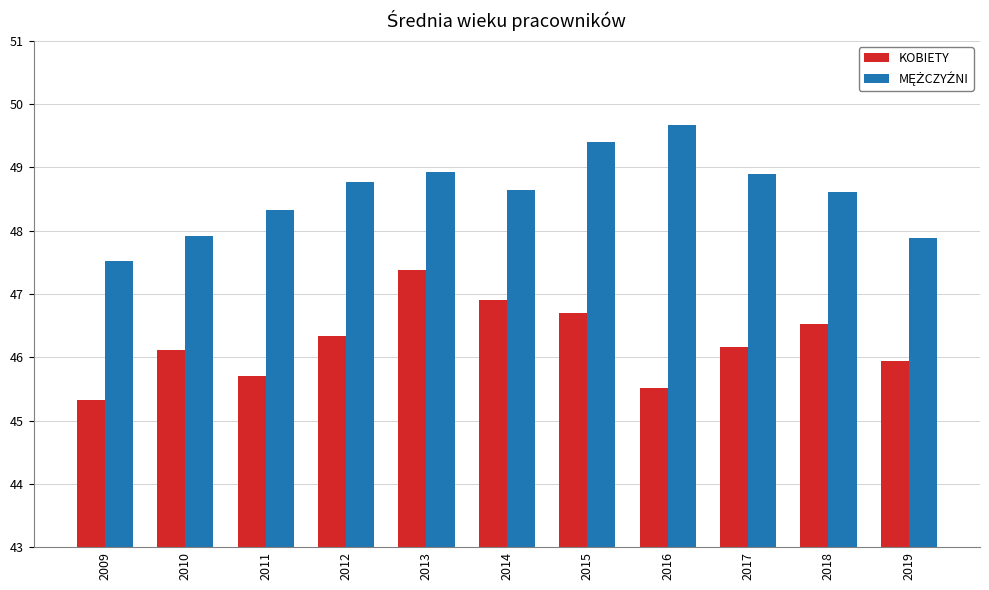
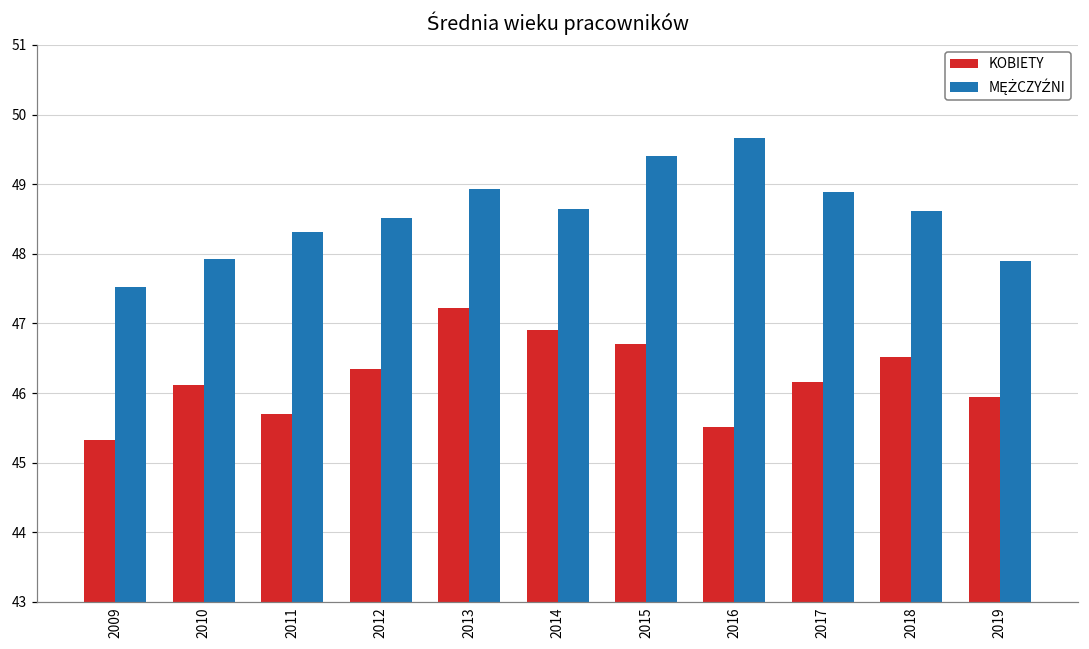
MĘŻCZYŹNI, 2012: 48.8 -> 48.5
KOBIETY, 2013: 47.4 -> 47.2
